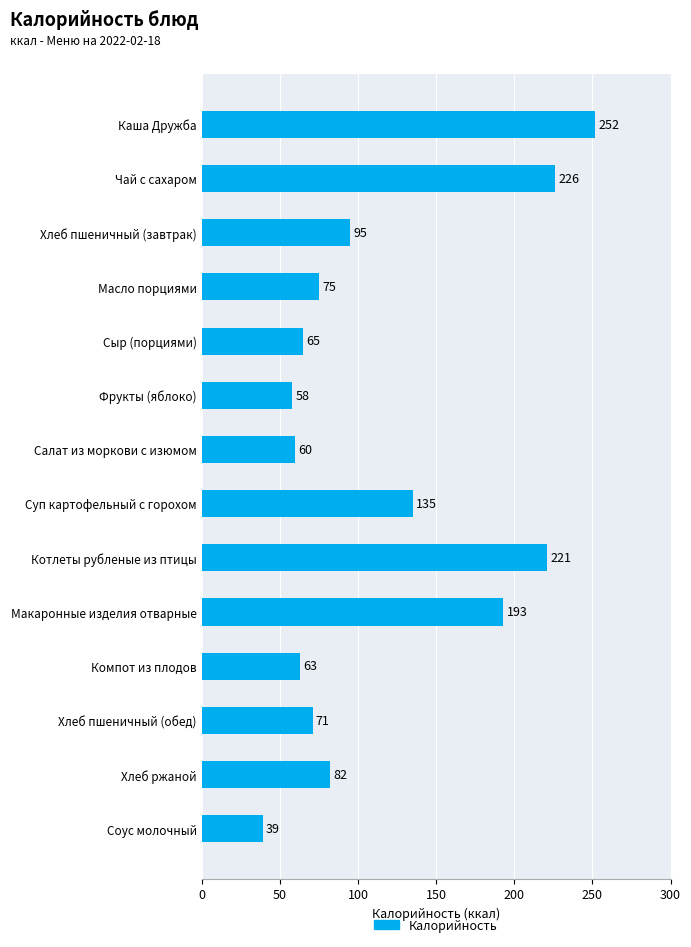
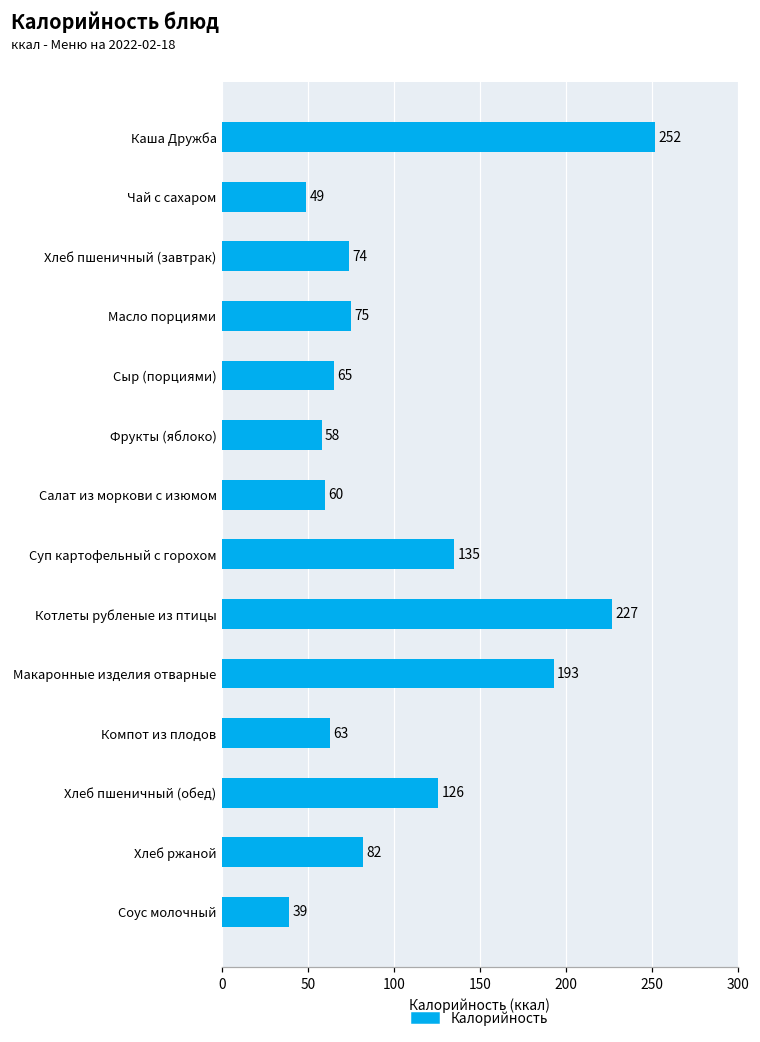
Чай с сахаром: 226 -> 49
Хлеб пшеничный (завтрак): 95 -> 74
Котлеты рубленые из птицы: 221 -> 227
Хлеб пшеничный (обед): 71 -> 126
